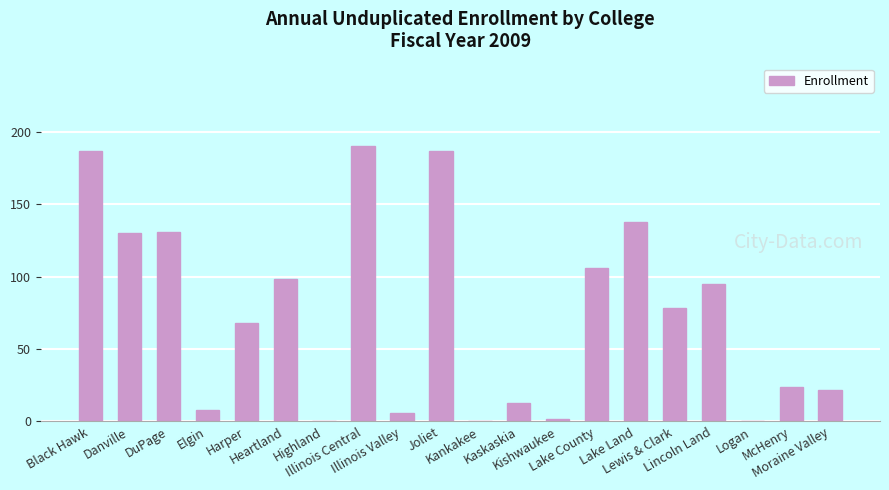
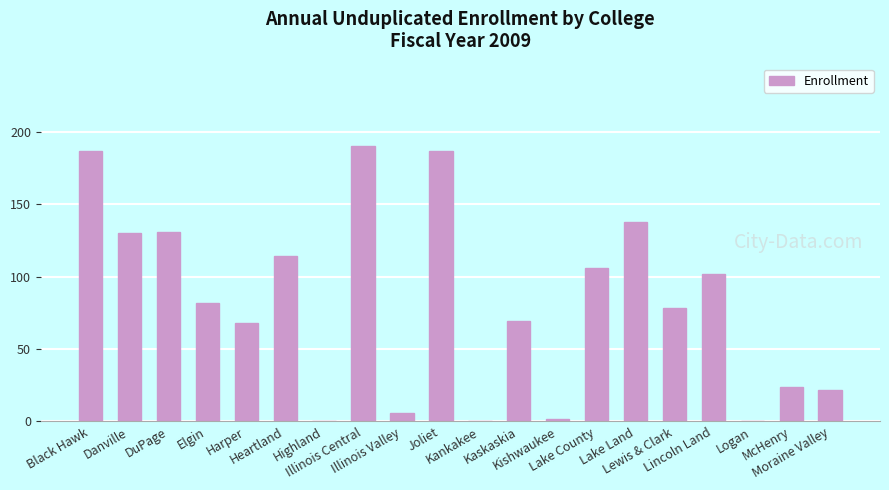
Elgin: 8 -> 82
Heartland: 98 -> 114
Kaskaskia: 13 -> 69
Lincoln Land: 95 -> 102
